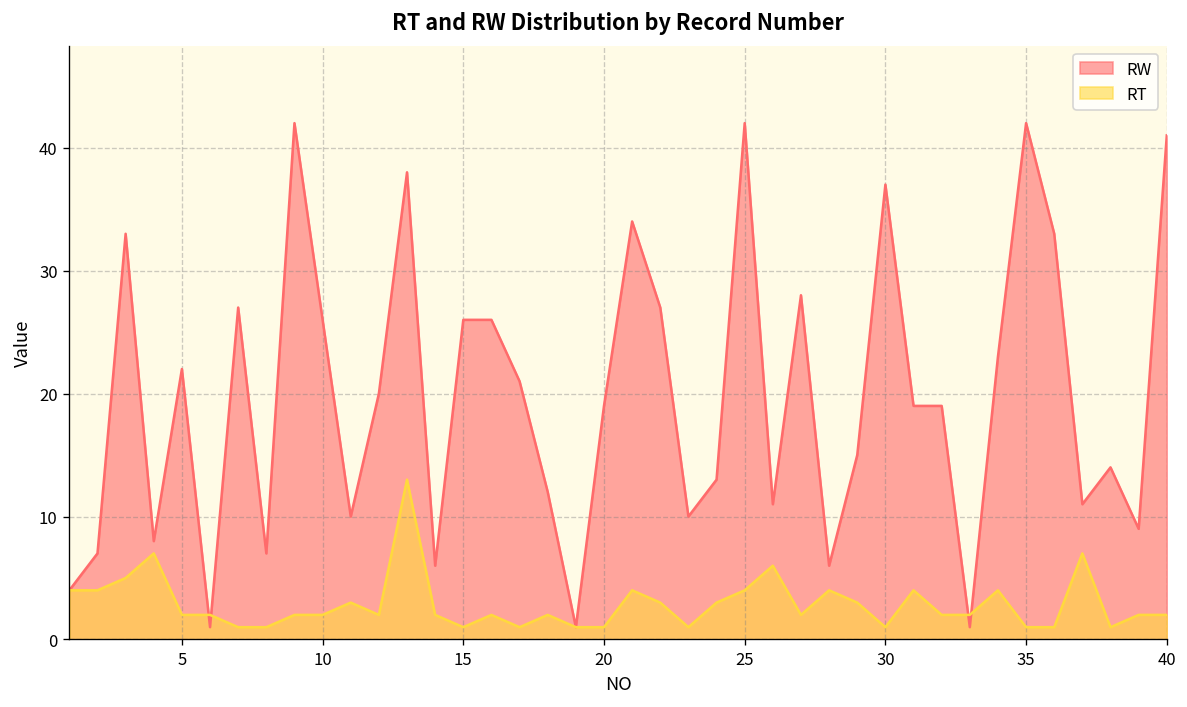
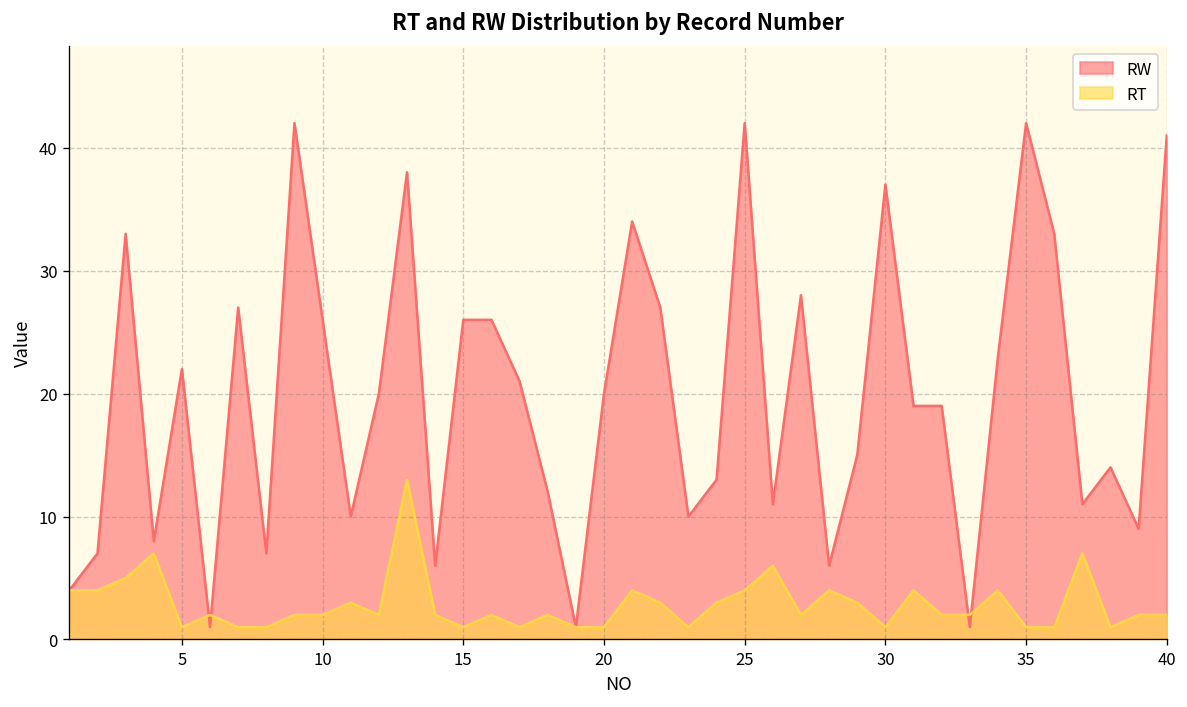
RT, 5: 2 -> 1
RW, 20: 19 -> 20
